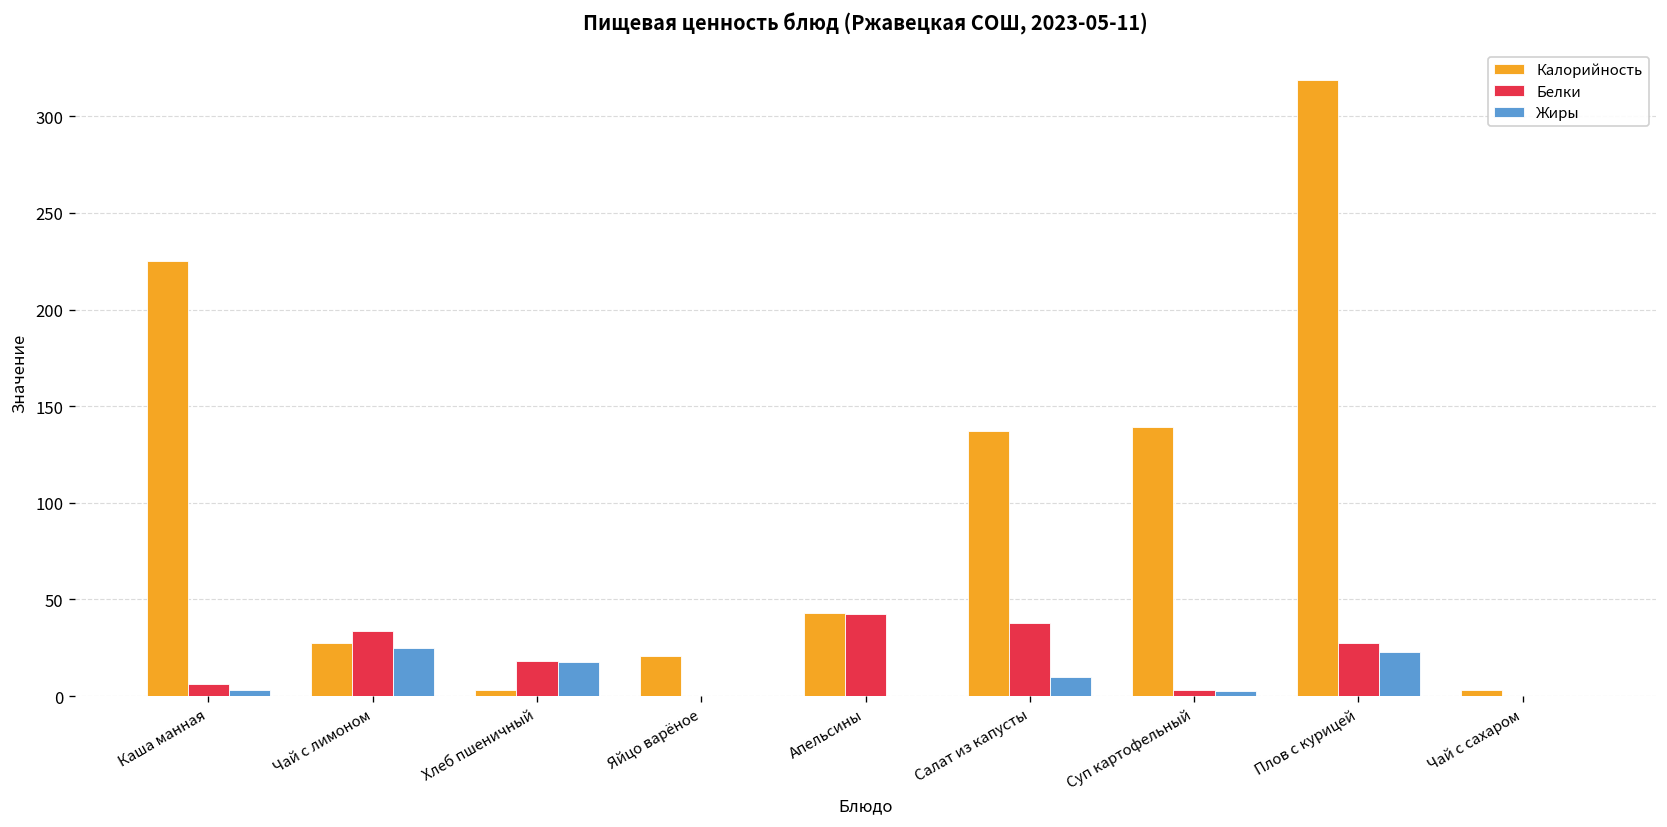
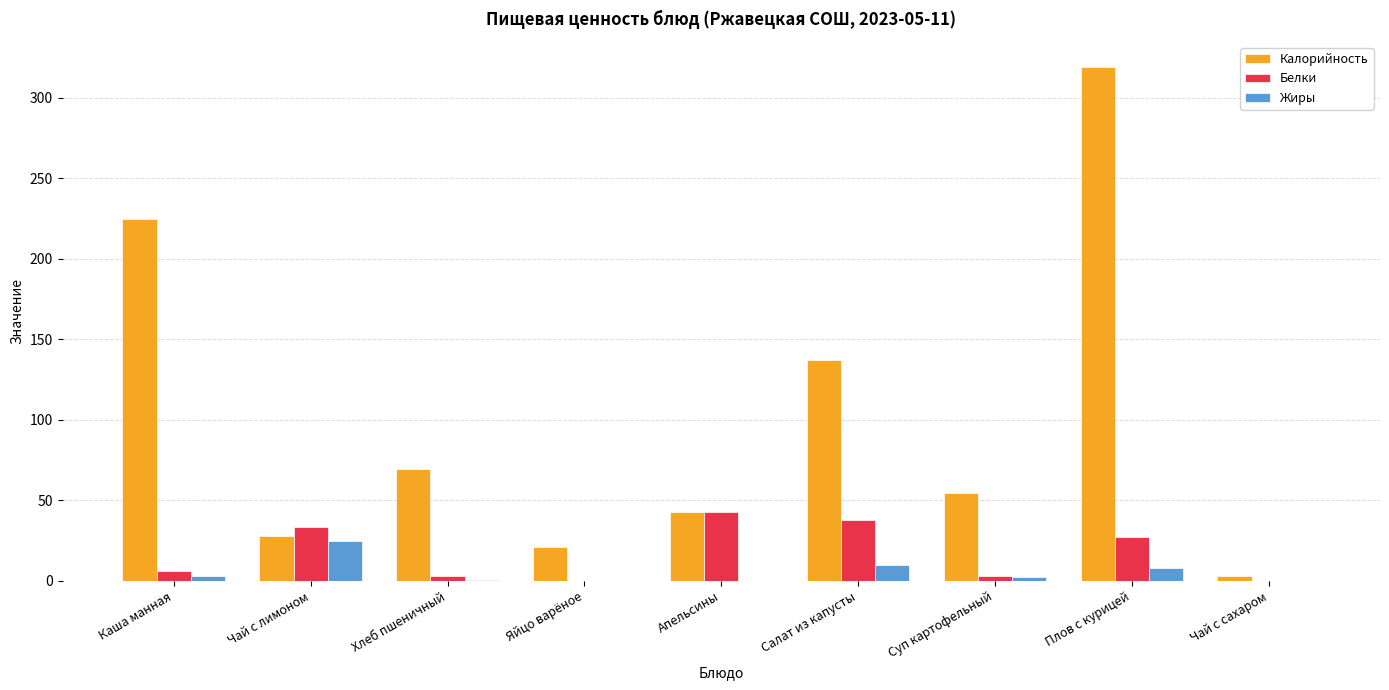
Калорийность, Хлеб пшеничный: 3 -> 69
Белки, Хлеб пшеничный: 18 -> 3
Жиры, Хлеб пшеничный: 18 -> 1
Калорийность, Суп картофельный: 139 -> 55
Жиры, Плов с курицей: 23 -> 8
